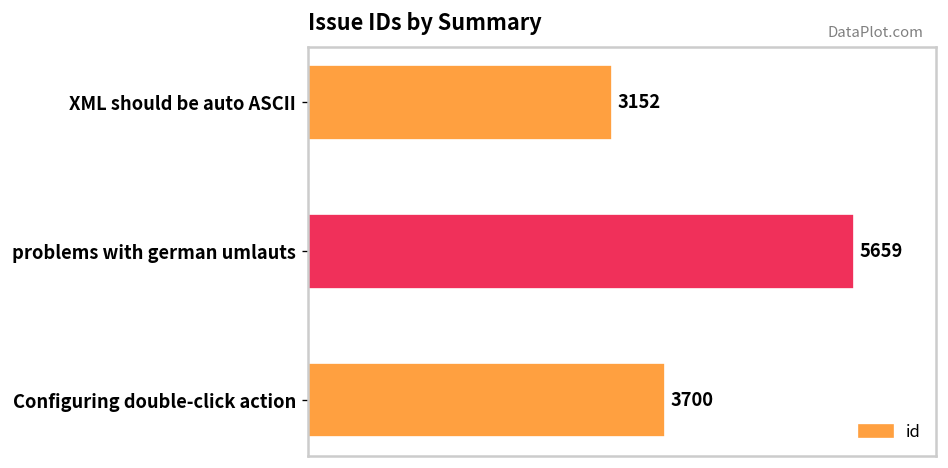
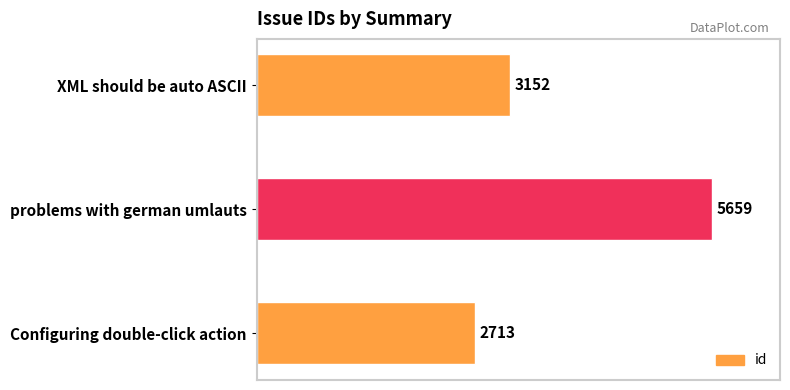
Configuring double-click action: 3700 -> 2713
